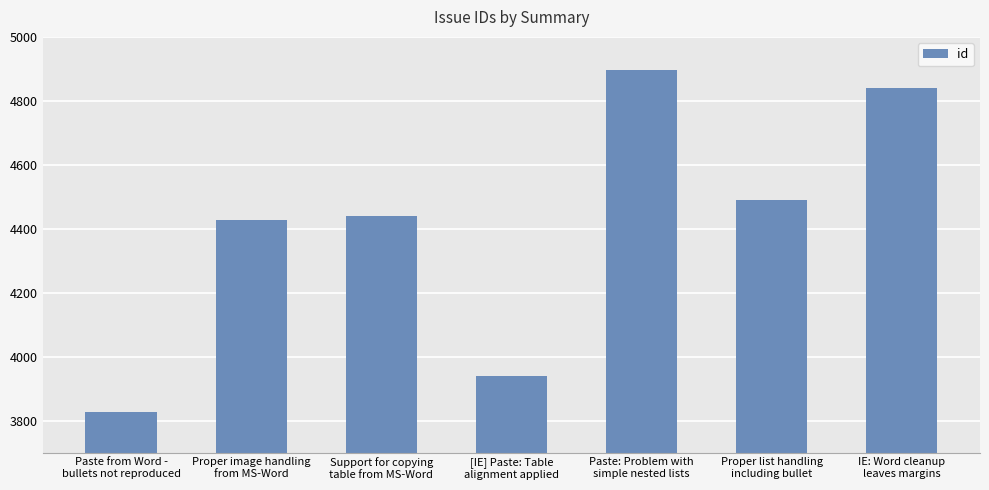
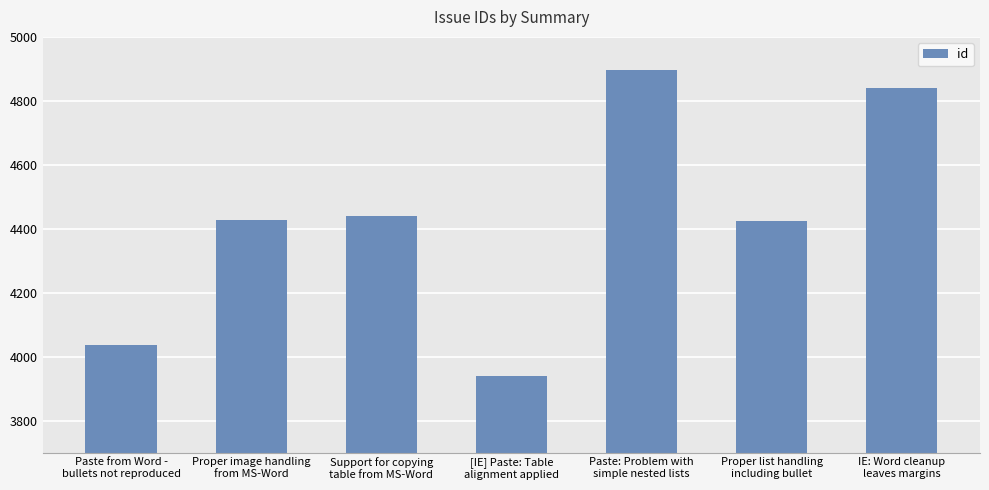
Paste from Word - bullets not reproduced: 3830 -> 4040
Proper list handling including bullet: 4490 -> 4420
